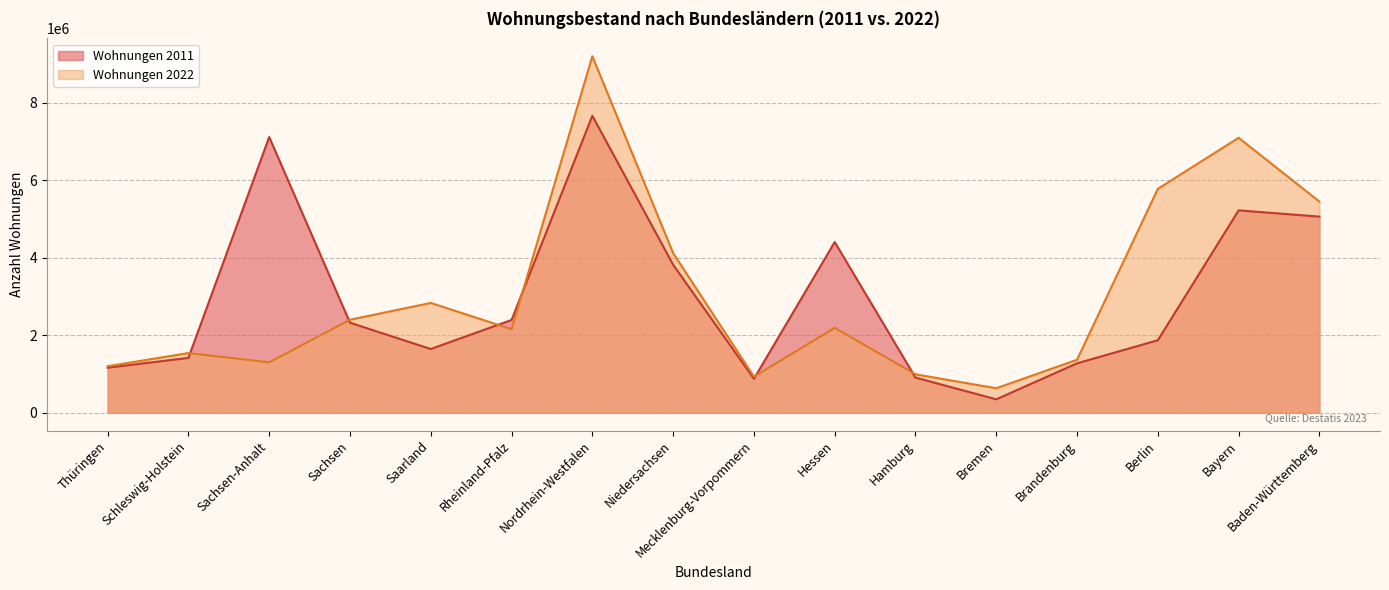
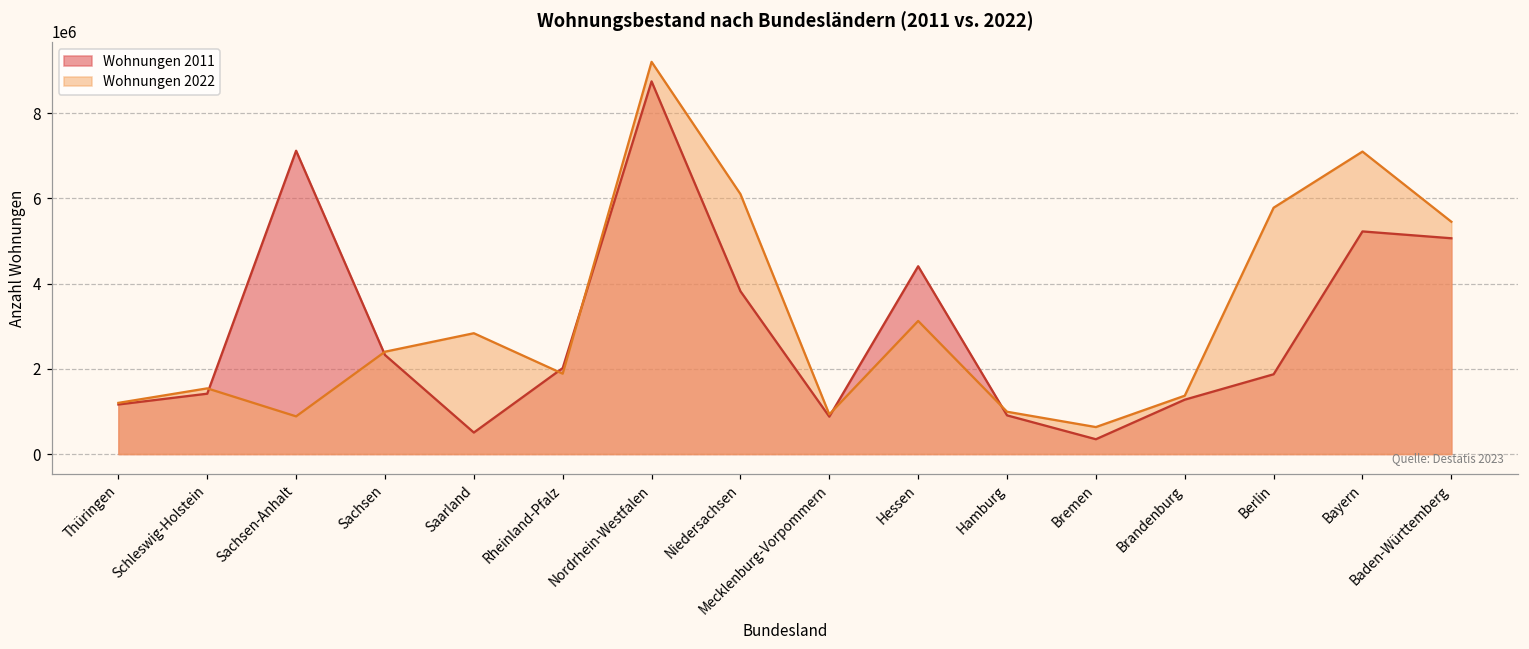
Wohnungen 2022, Sachsen-Anhalt: 1300000 -> 900000
Wohnungen 2011, Saarland: 1600000 -> 500000
Wohnungen 2011, Rheinland-Pfalz: 2400000 -> 2000000
Wohnungen 2022, Rheinland-Pfalz: 2200000 -> 1900000
Wohnungen 2011, Nordrhein-Westfalen: 7700000 -> 8700000
Wohnungen 2022, Niedersachsen: 4100000 -> 6100000
Wohnungen 2022, Hessen: 2200000 -> 3100000
